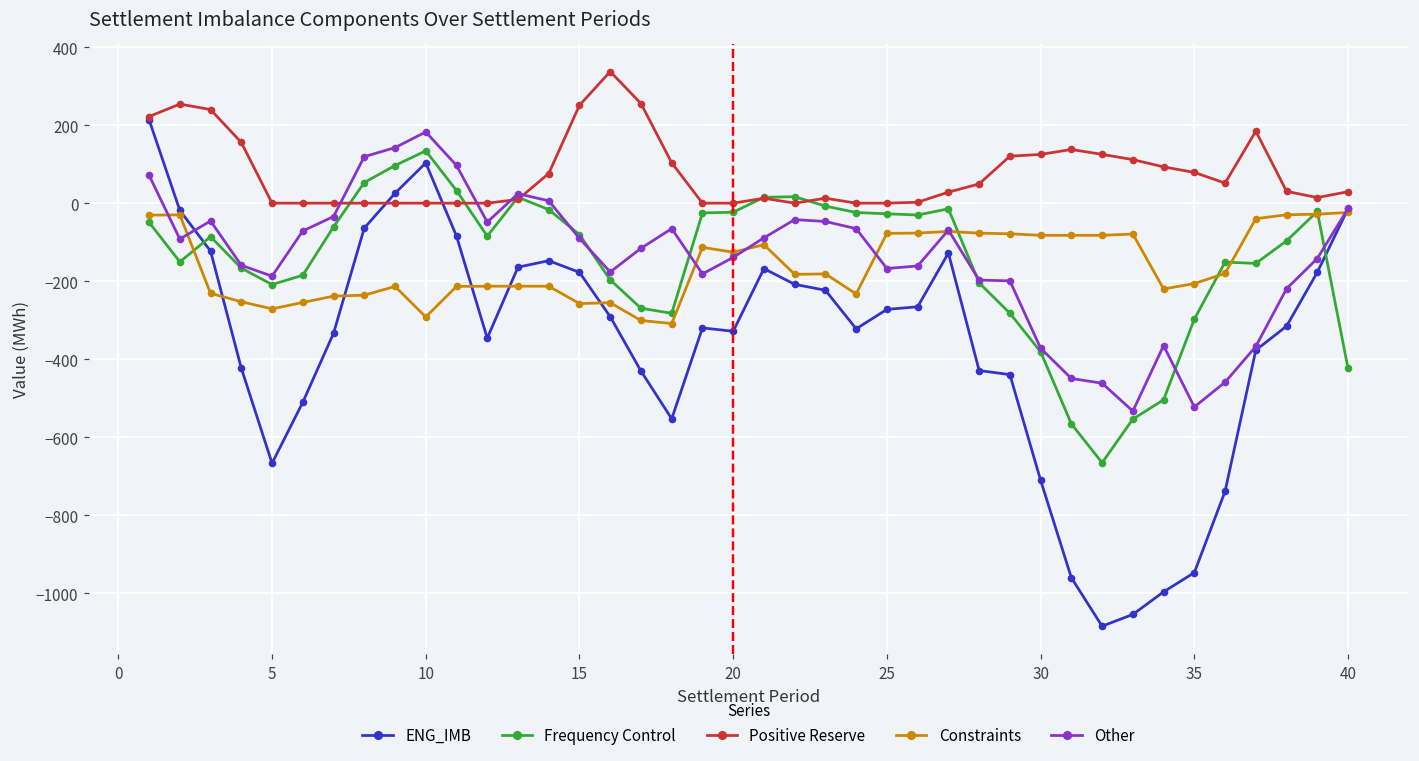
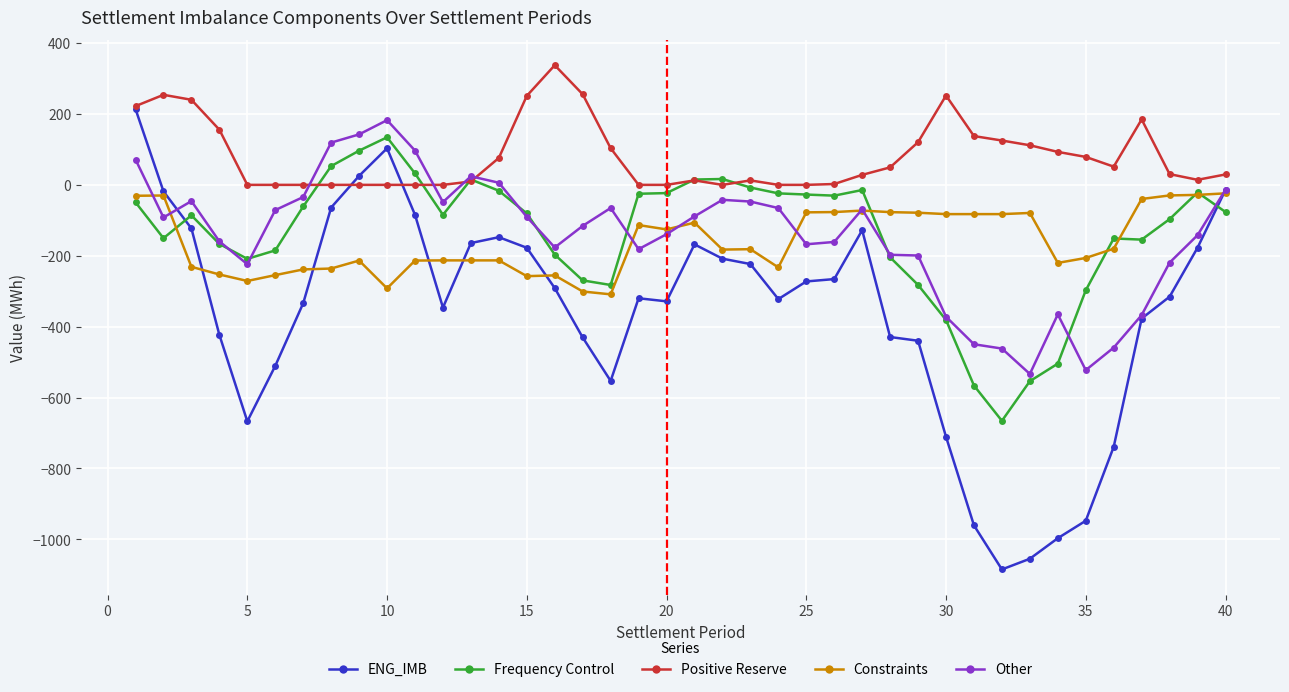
Other, 5: -190 -> -220
Positive Reserve, 30: 130 -> 250
Frequency Control, 40: -420 -> -80
